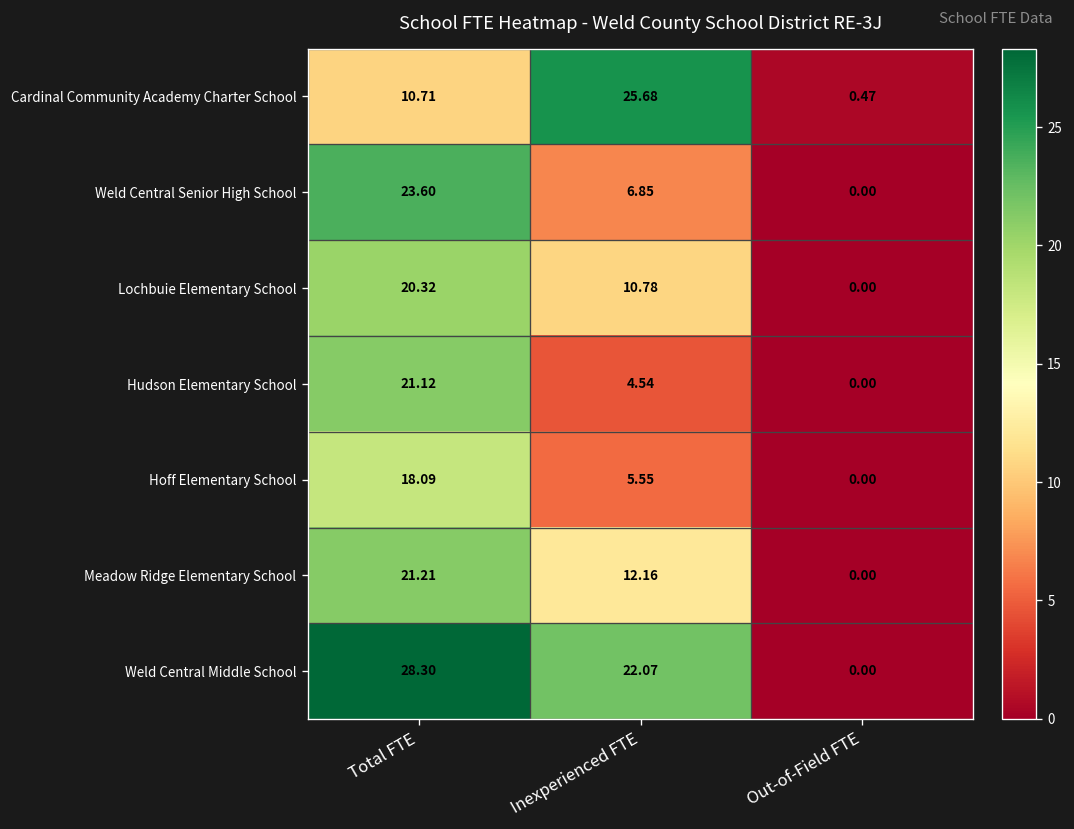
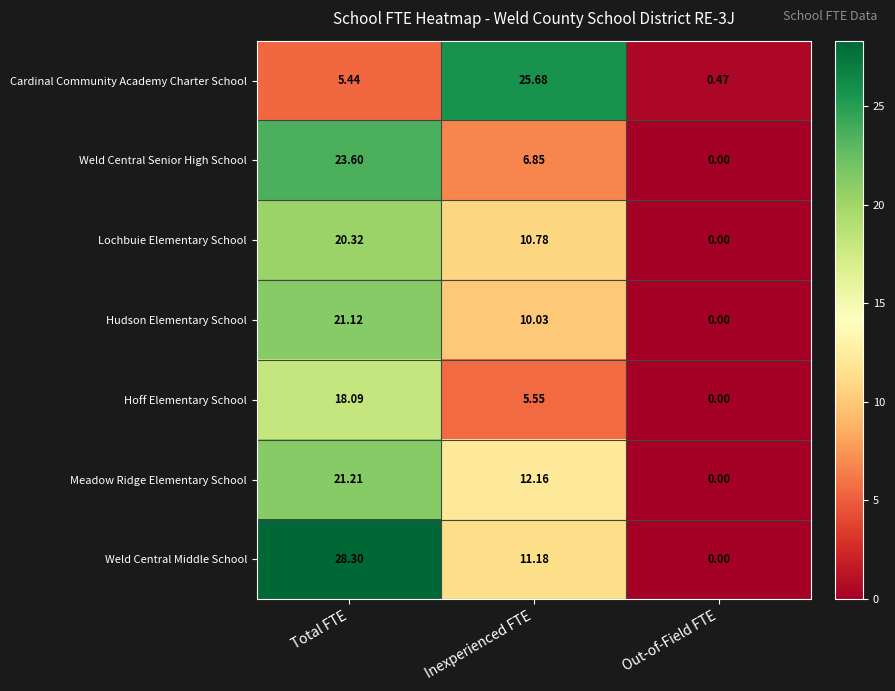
Cardinal Community Academy Charter School, Total FTE: 10.71 -> 5.44
Hudson Elementary School, Inexperienced FTE: 4.54 -> 10.03
Weld Central Middle School, Inexperienced FTE: 22.07 -> 11.18
